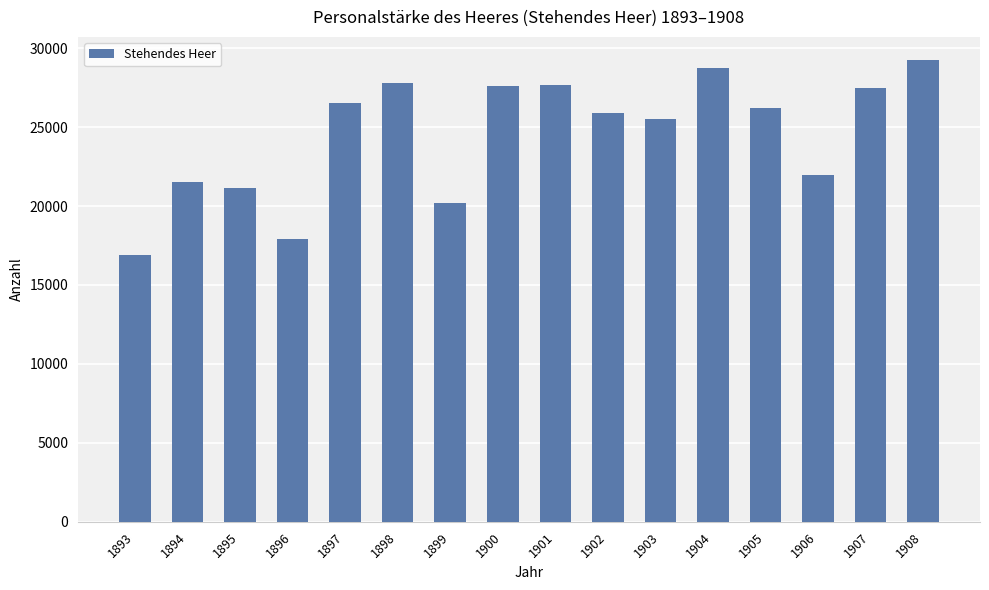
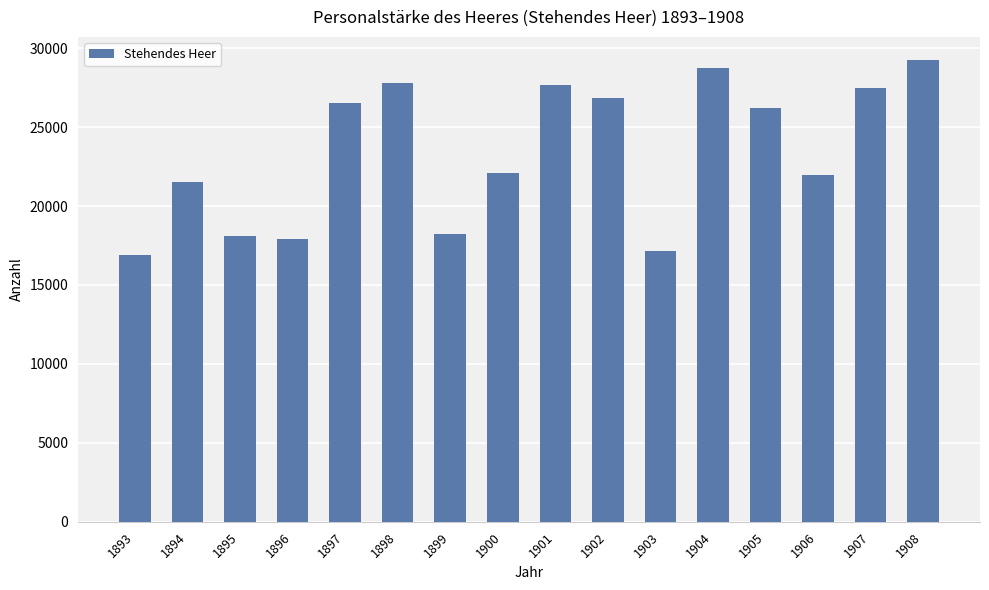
1895: 21100 -> 18100
1899: 20200 -> 18200
1900: 27600 -> 22100
1902: 25900 -> 26800
1903: 25500 -> 17200
